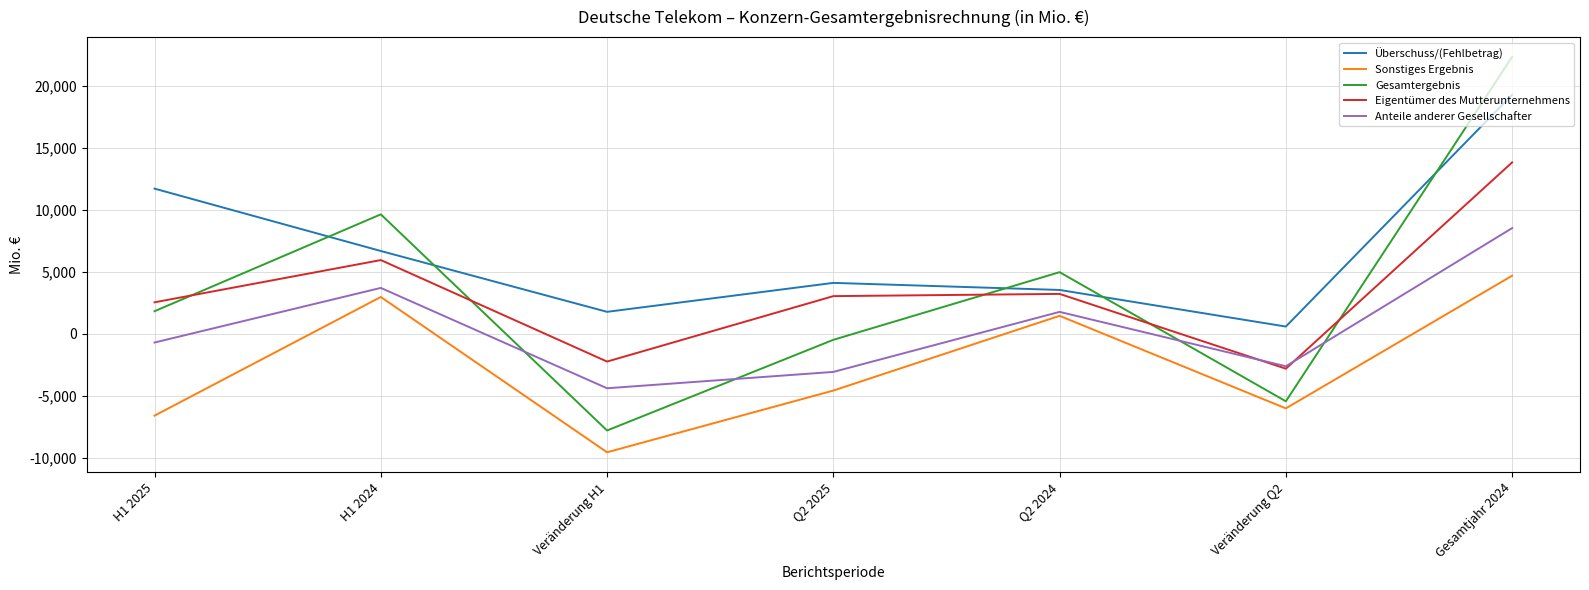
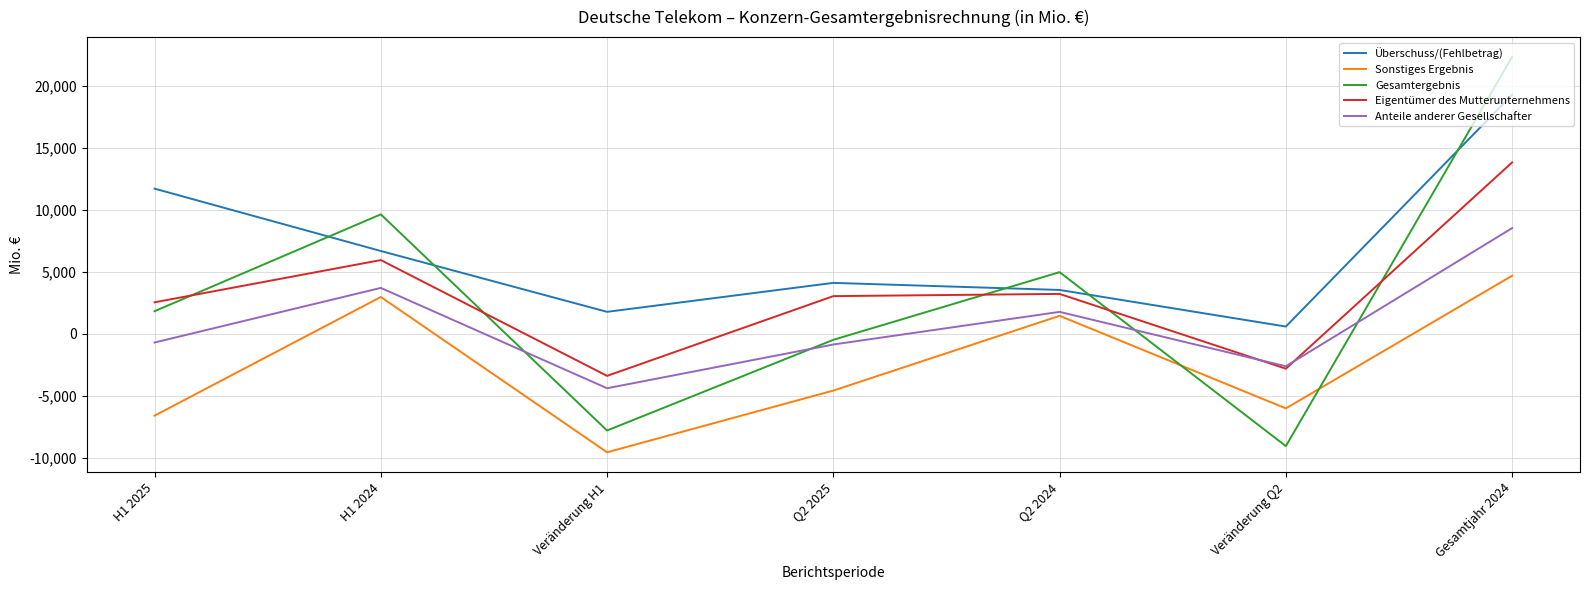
Eigentümer des Mutterunternehmens, Veränderung H1: -2,300 -> -3,400
Anteile anderer Gesellschafter, Q2 2025: -3,100 -> -900
Gesamtergebnis, Veränderung Q2: -5,500 -> -9,100
